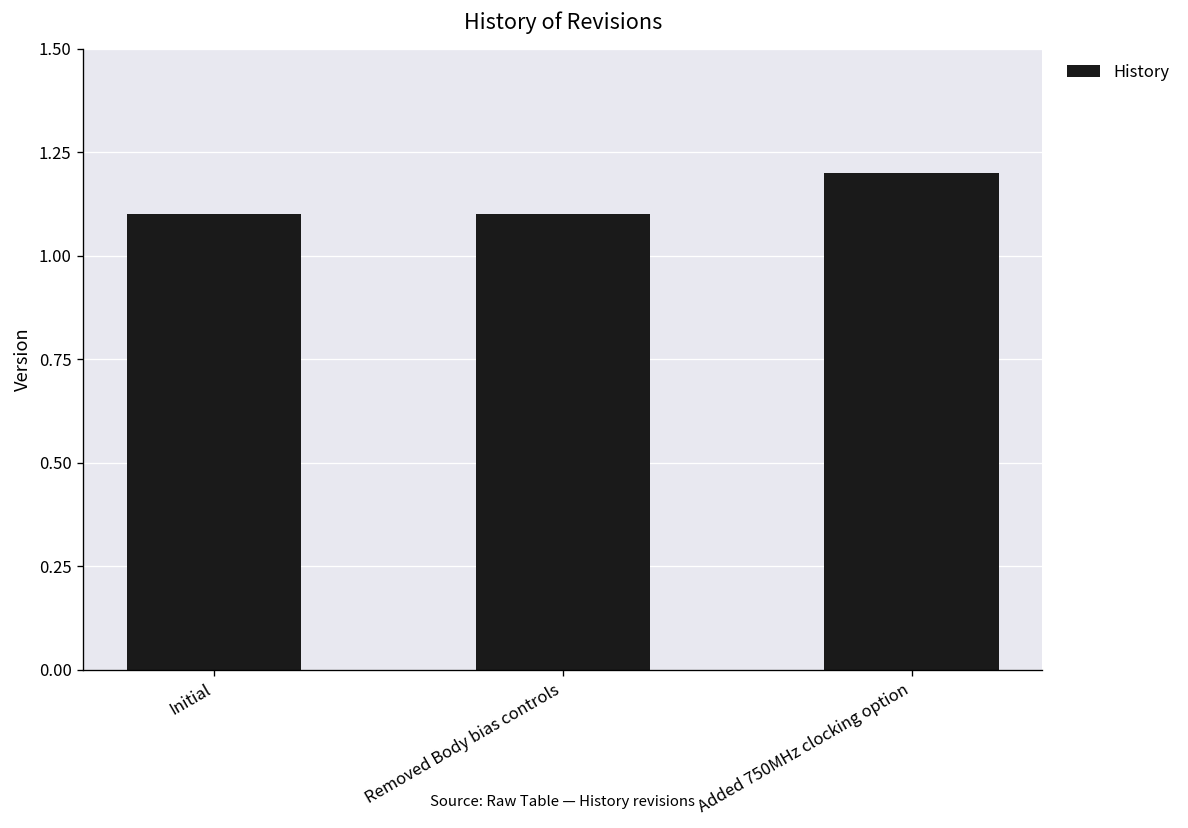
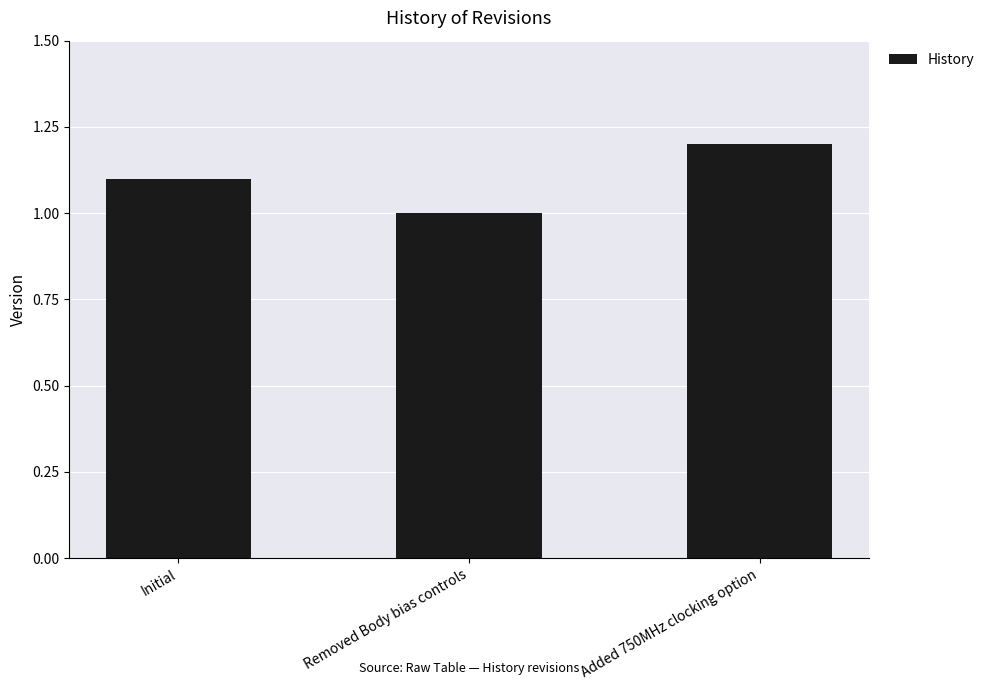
Removed Body bias controls: 1.1 -> 1.0
